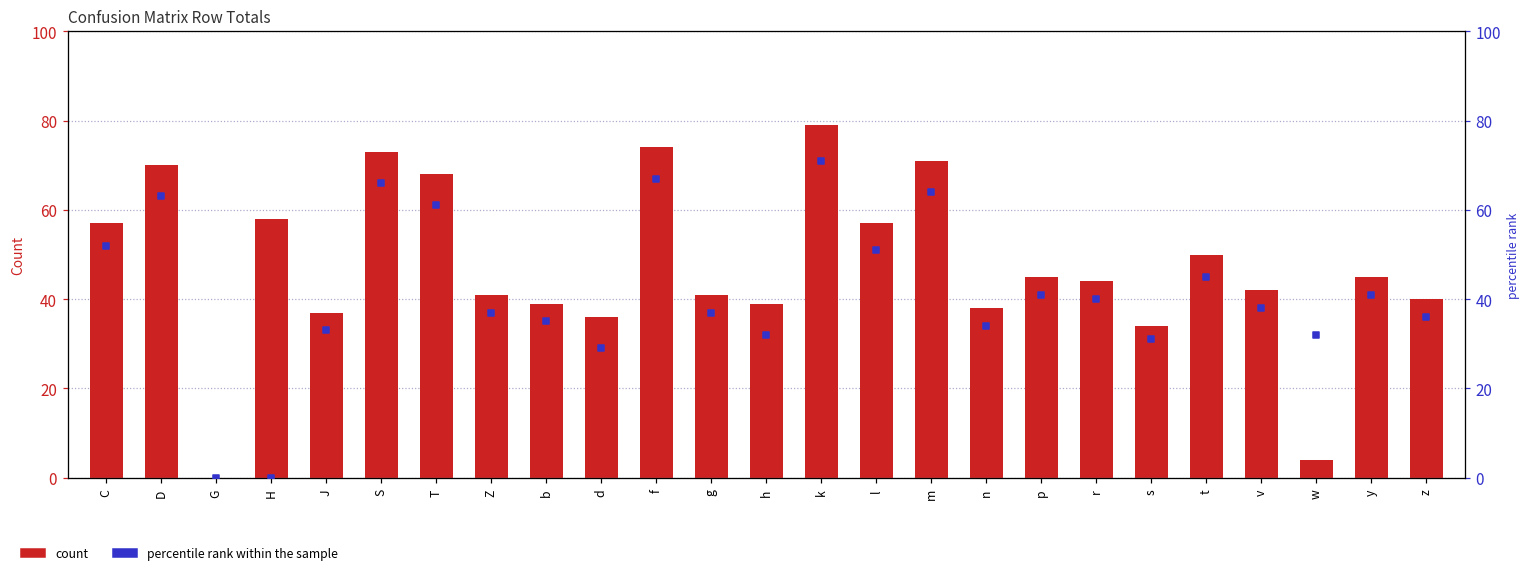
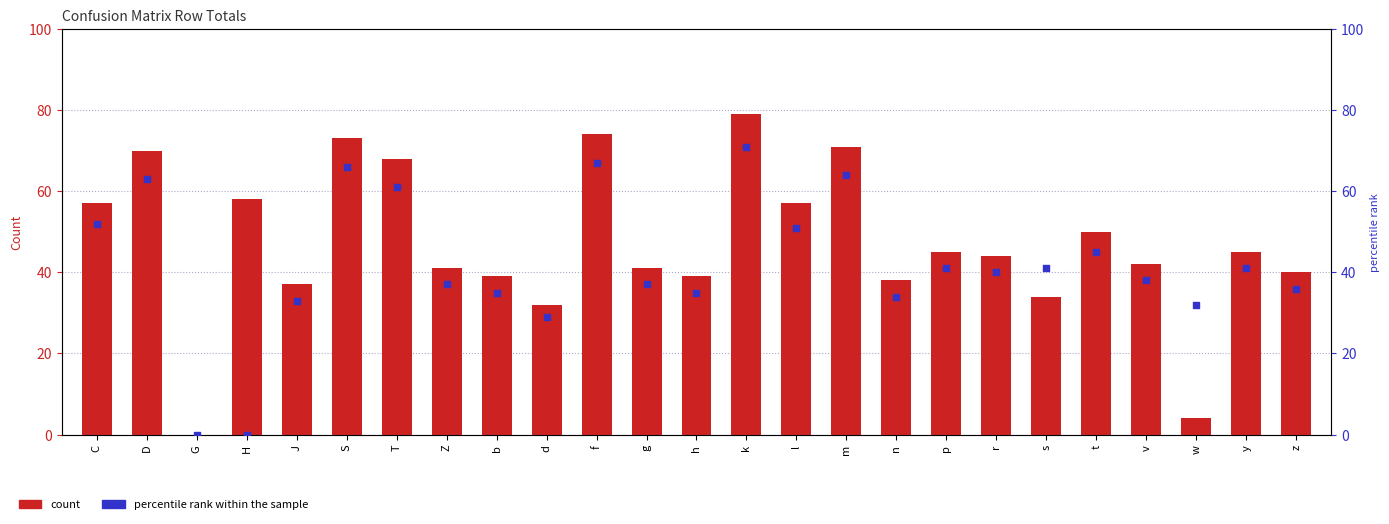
count, d: 36 -> 32
percentile rank within the sample, h: 32 -> 35
percentile rank within the sample, s: 31 -> 41
